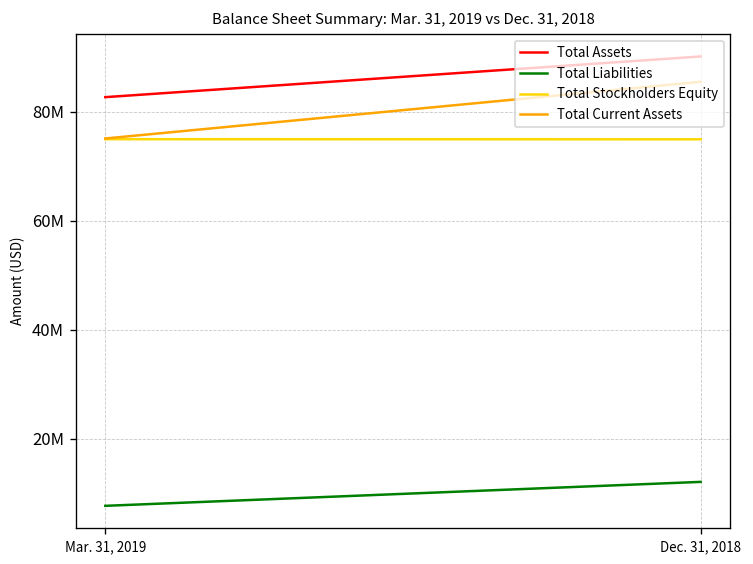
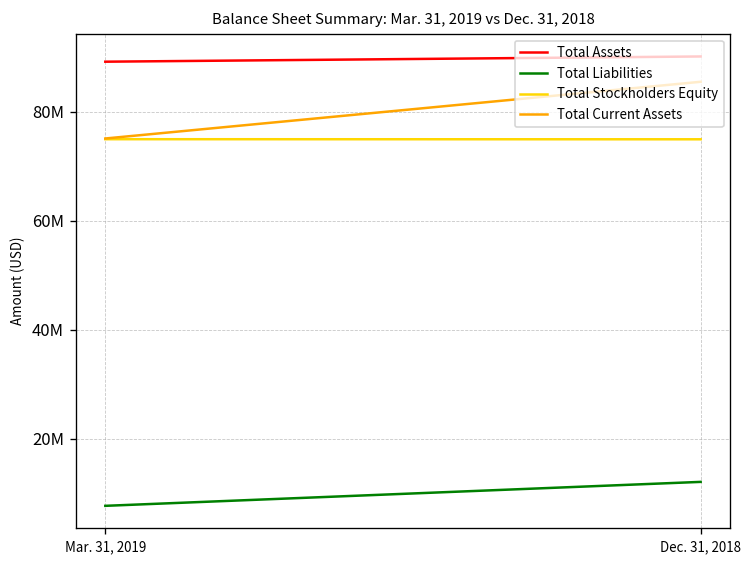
Total Assets, Mar. 31, 2019: 83000000 -> 89000000
